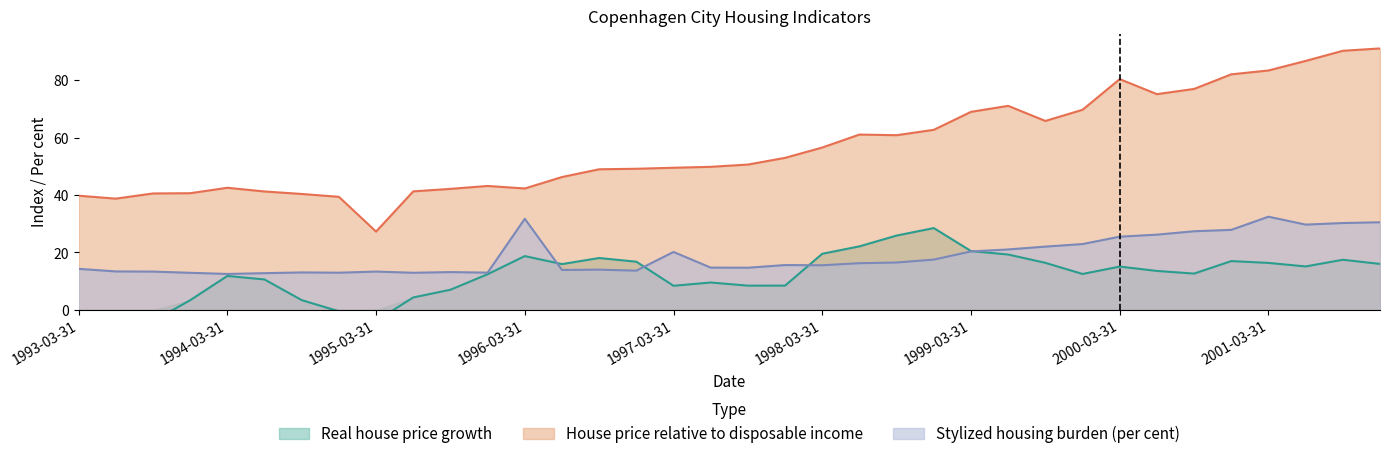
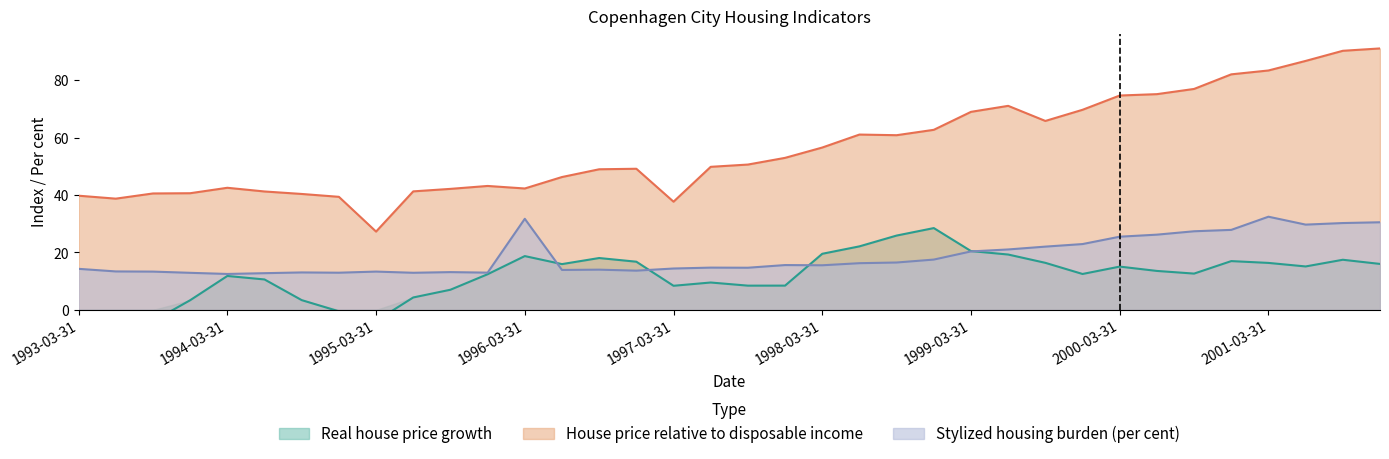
House price relative to disposable income, 1997-03-31: 49 -> 38
Stylized housing burden (per cent), 1997-03-31: 20 -> 14
House price relative to disposable income, 2000-03-31: 80 -> 75
